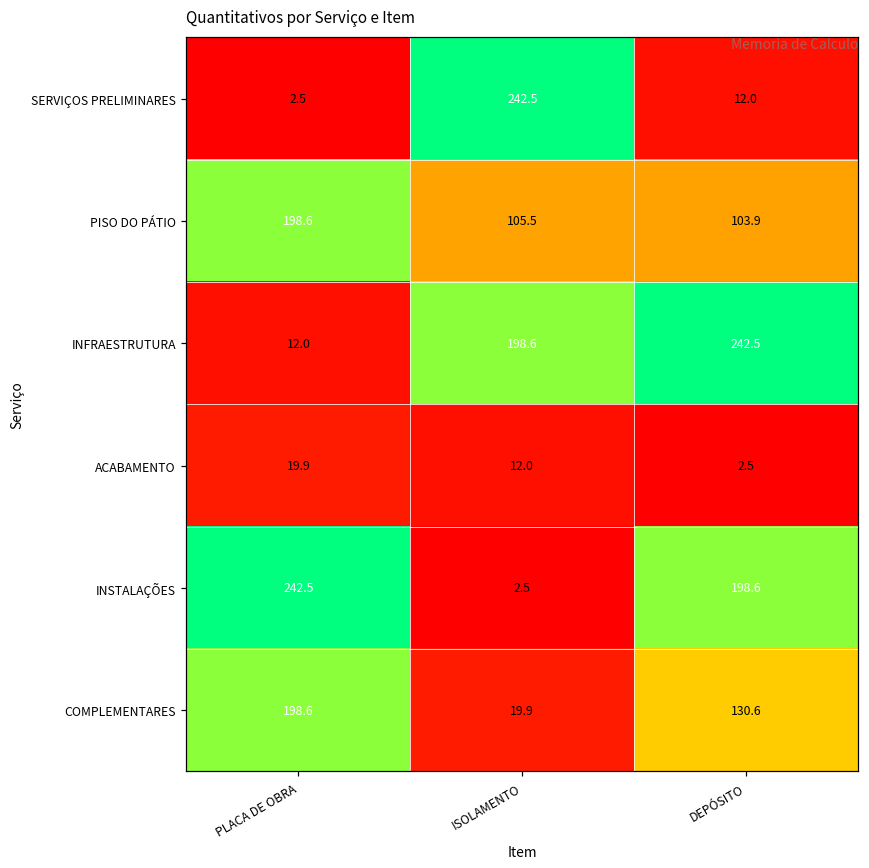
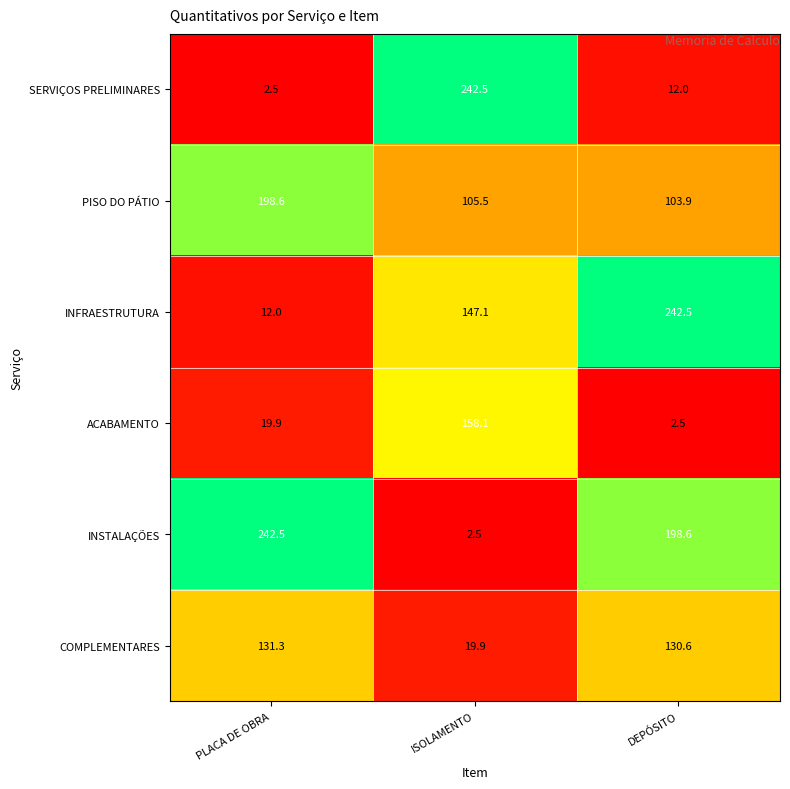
INFRAESTRUTURA, ISOLAMENTO: 198.6 -> 147.1
ACABAMENTO, ISOLAMENTO: 12.0 -> 158.1
COMPLEMENTARES, PLACA DE OBRA: 198.6 -> 131.3
